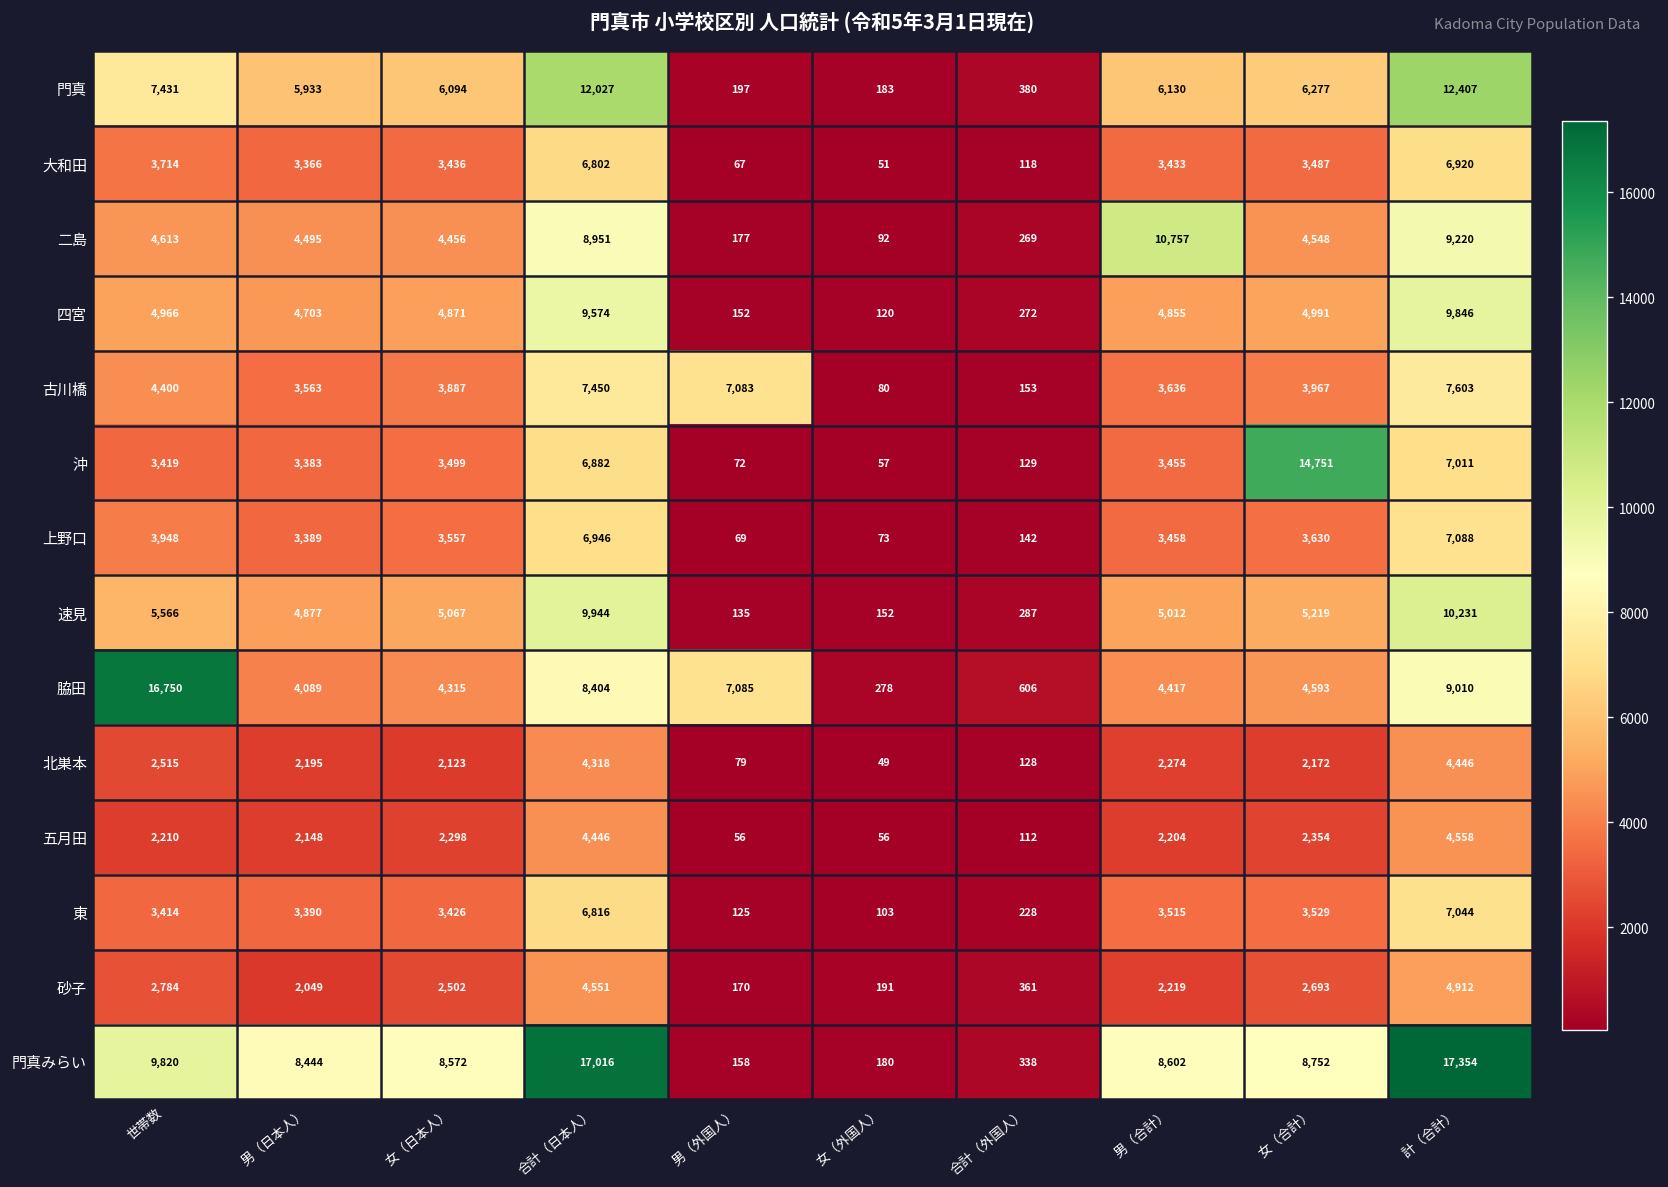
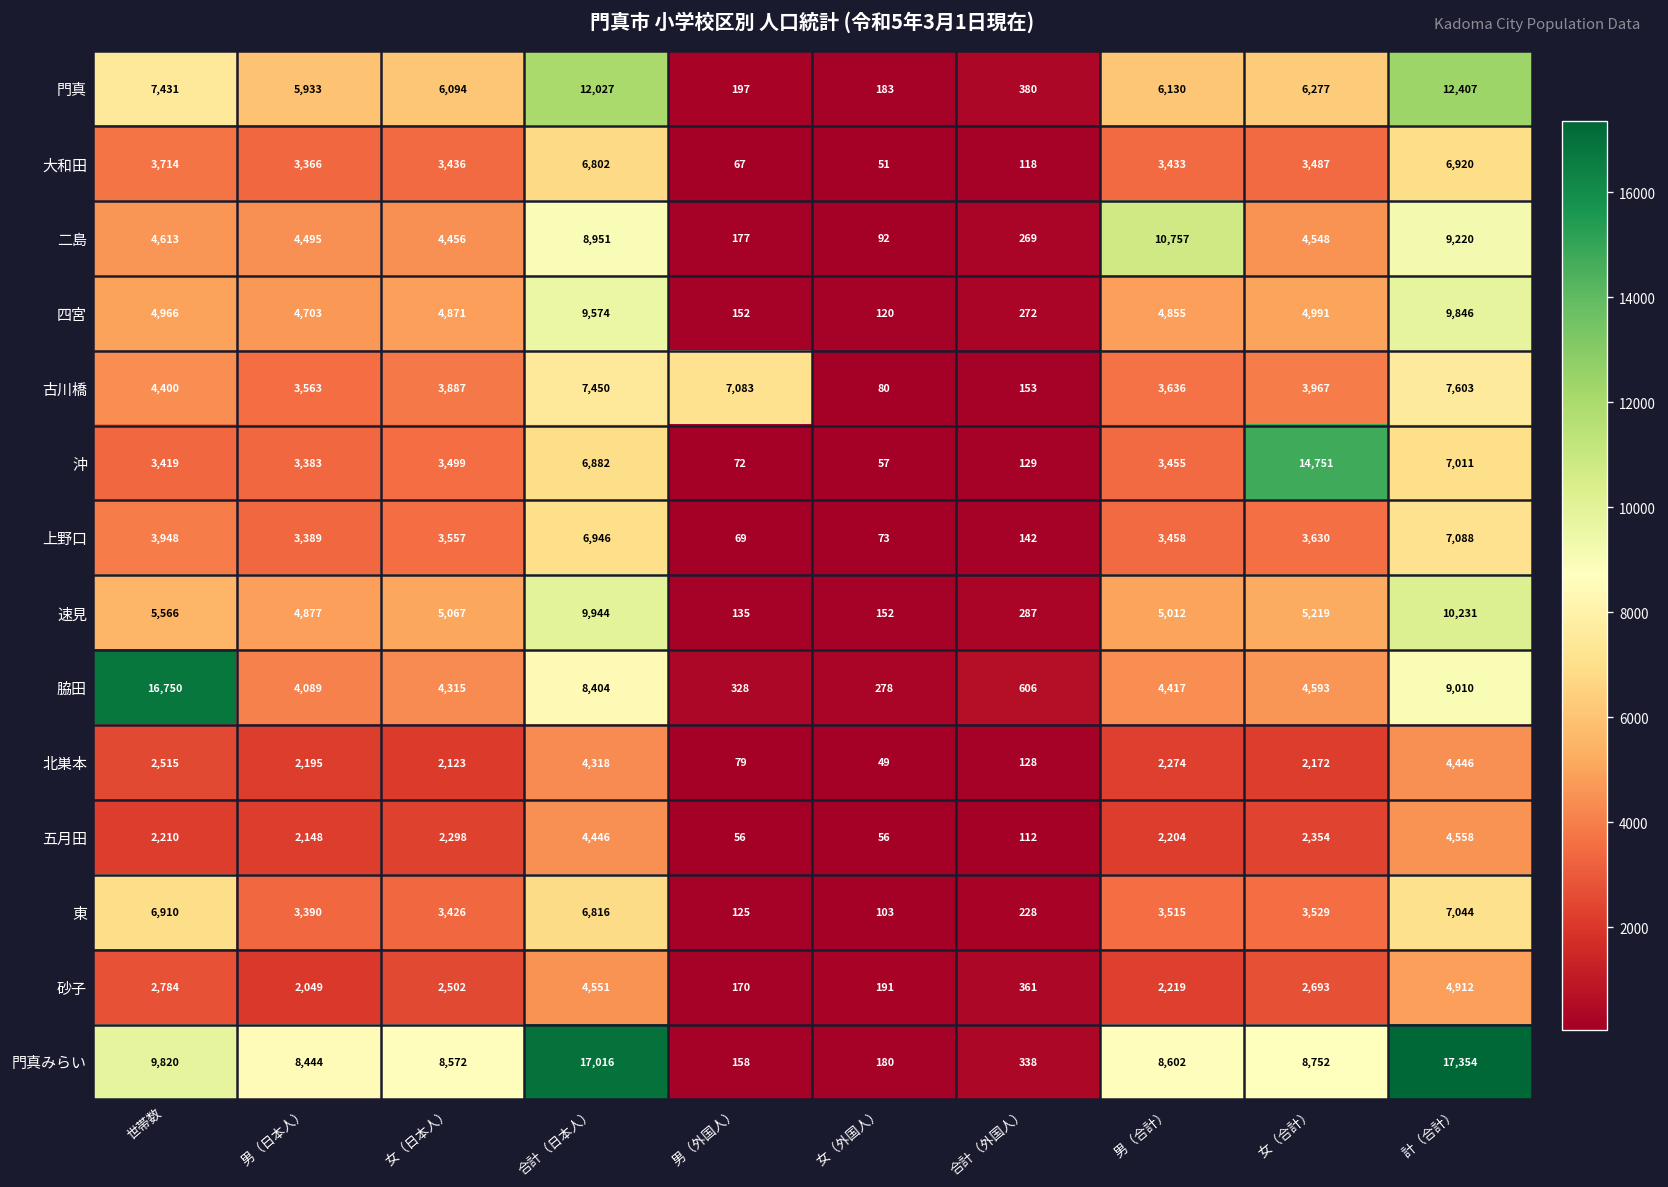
脇田, 男（外国人）: 7,085 -> 328
東, 世帯数: 3,414 -> 6,910
